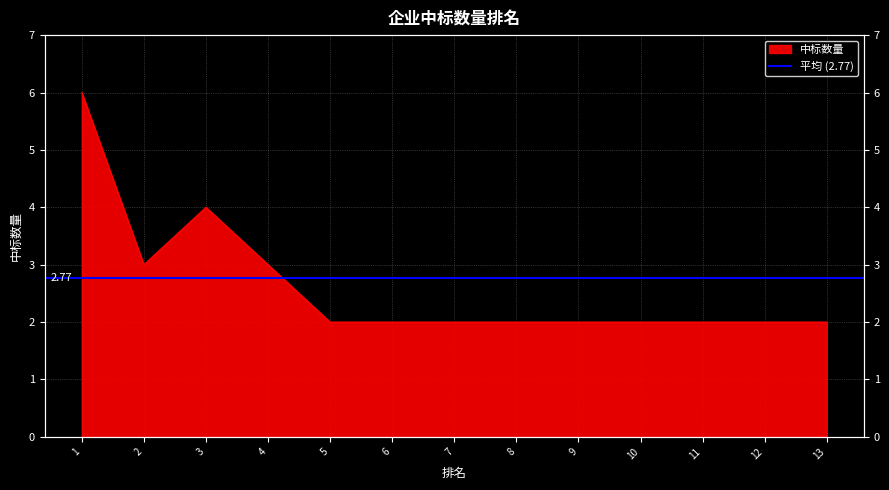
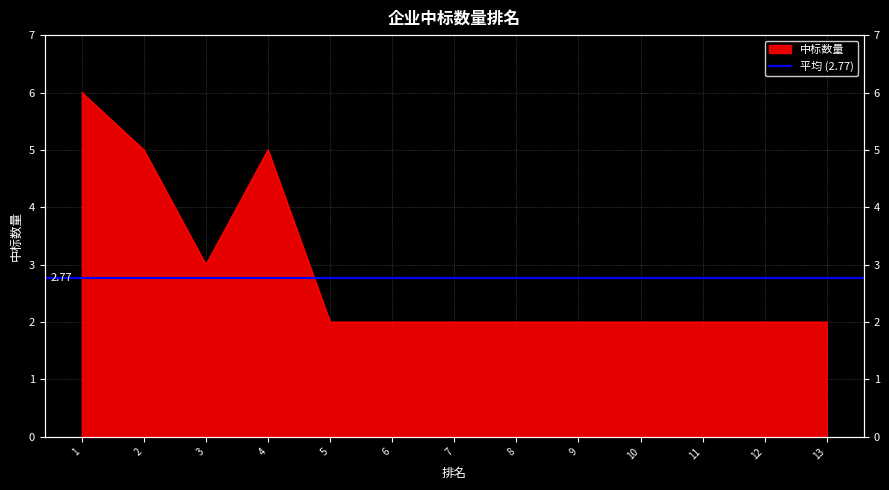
2: 3 -> 5
3: 4 -> 3
4: 3 -> 5
